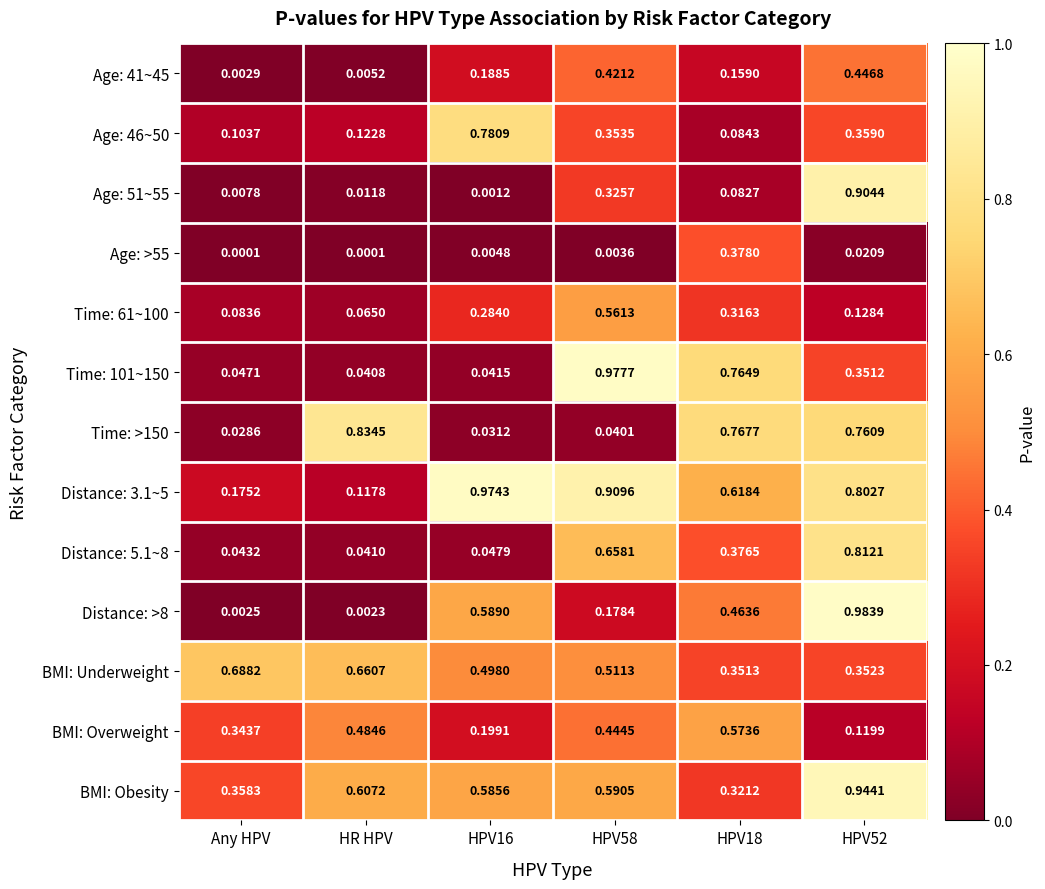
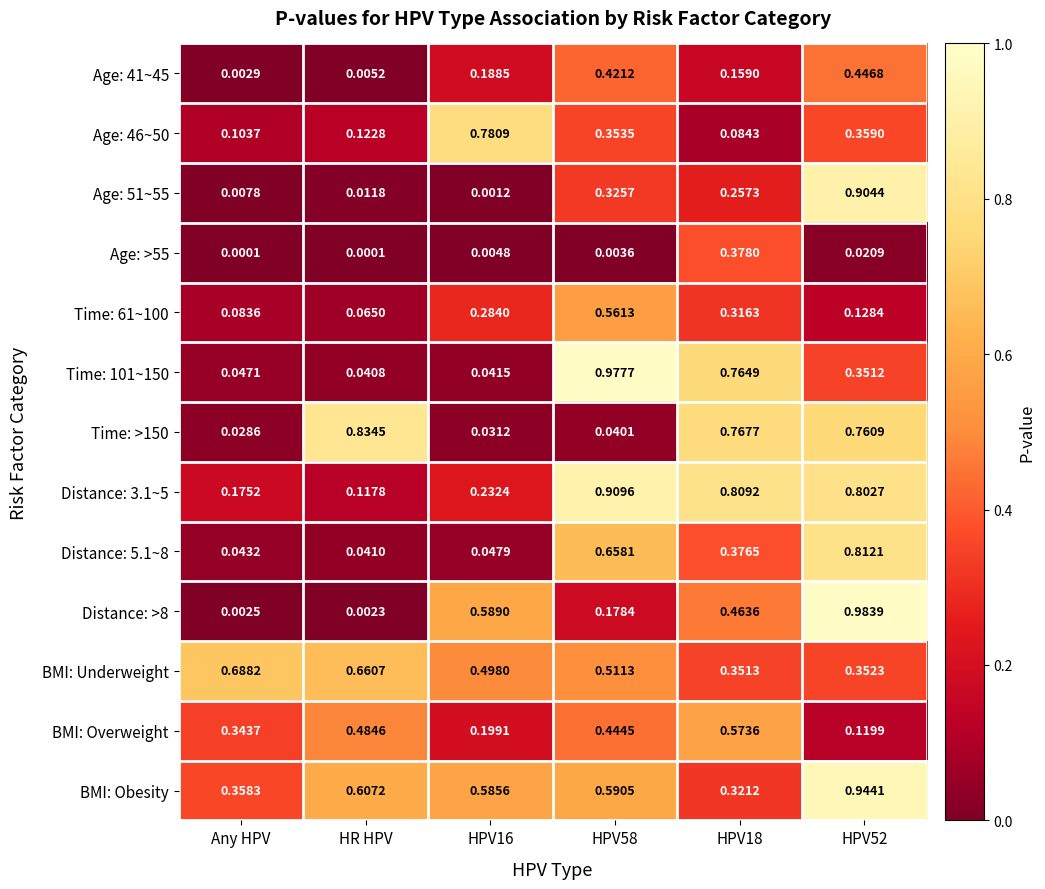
Age: 51~55, HPV18: 0.0827 -> 0.2573
Distance: 3.1~5, HPV16: 0.9743 -> 0.2324
Distance: 3.1~5, HPV18: 0.6184 -> 0.8092
